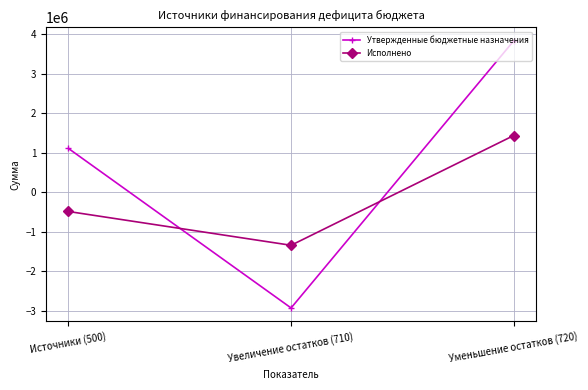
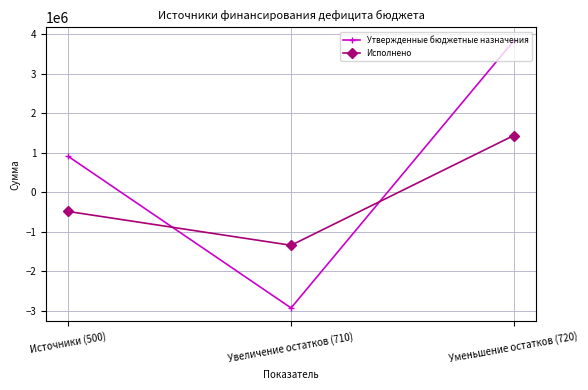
Утвержденные бюджетные назначения, Источники (500): 1100000 -> 900000
